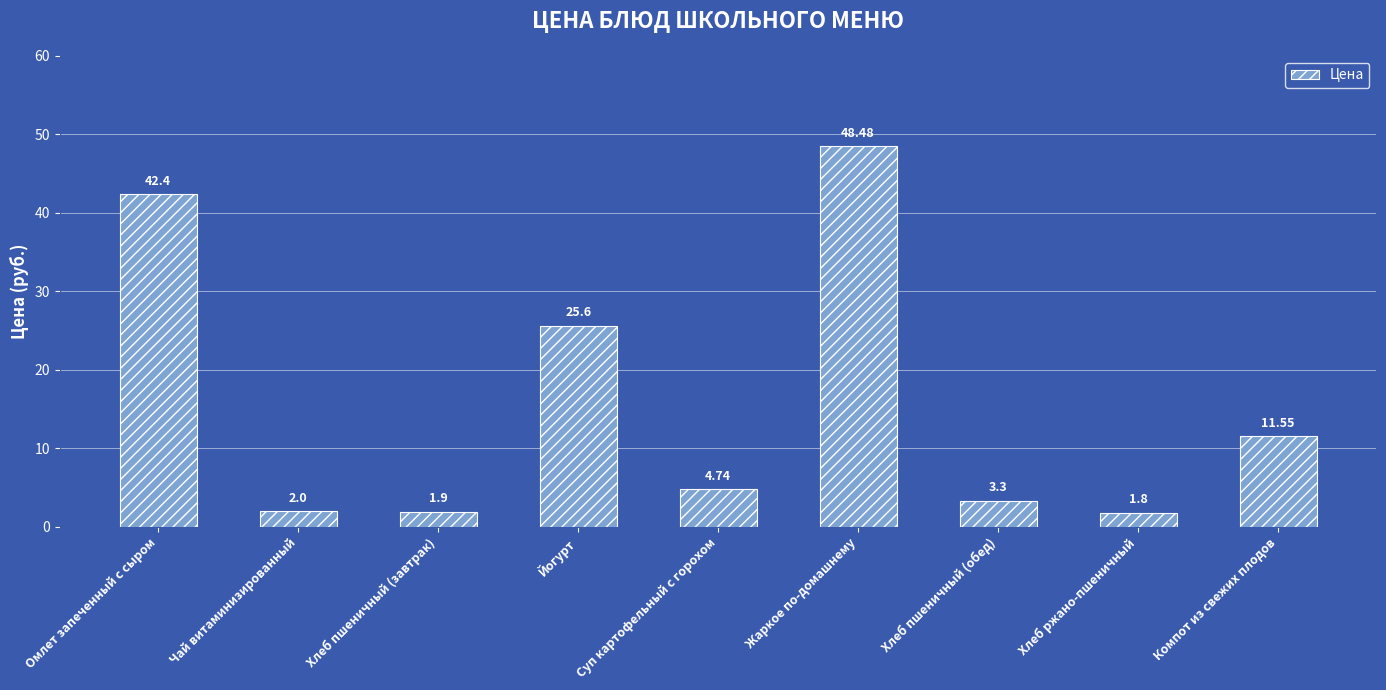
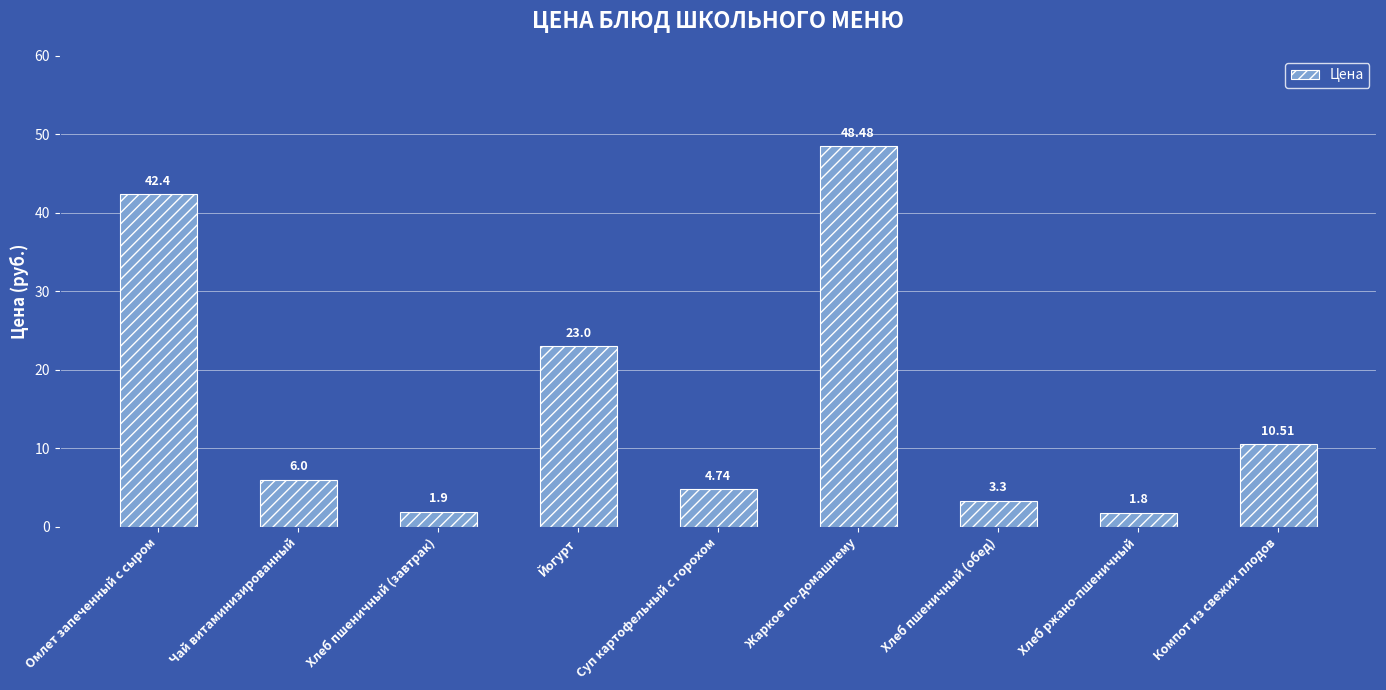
Чай витаминизированный: 2.0 -> 6.0
Йогурт: 25.6 -> 23.0
Компот из свежих плодов: 11.55 -> 10.51
